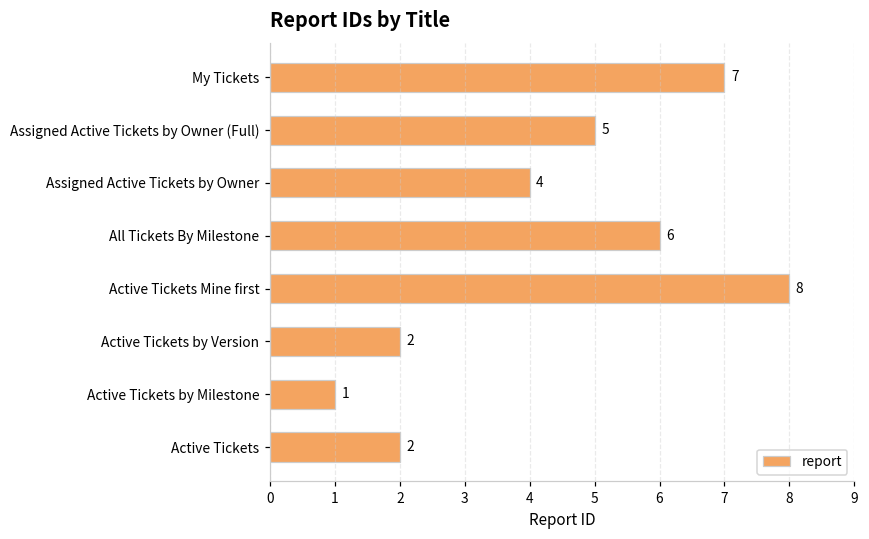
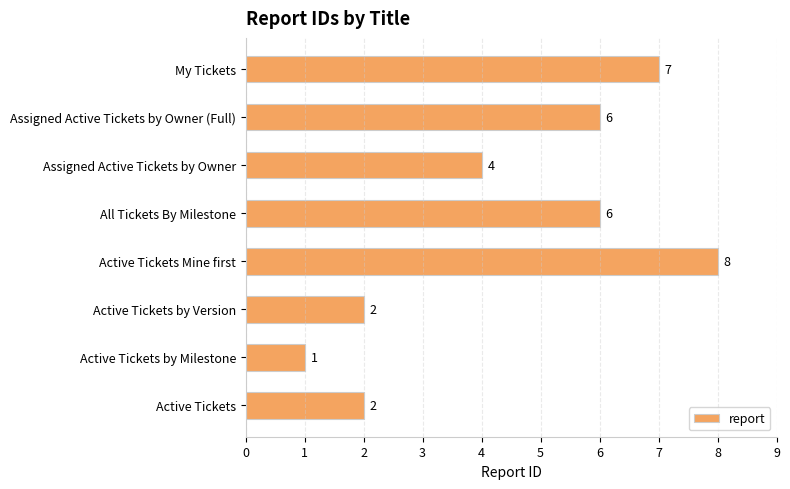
Assigned Active Tickets by Owner (Full): 5 -> 6
